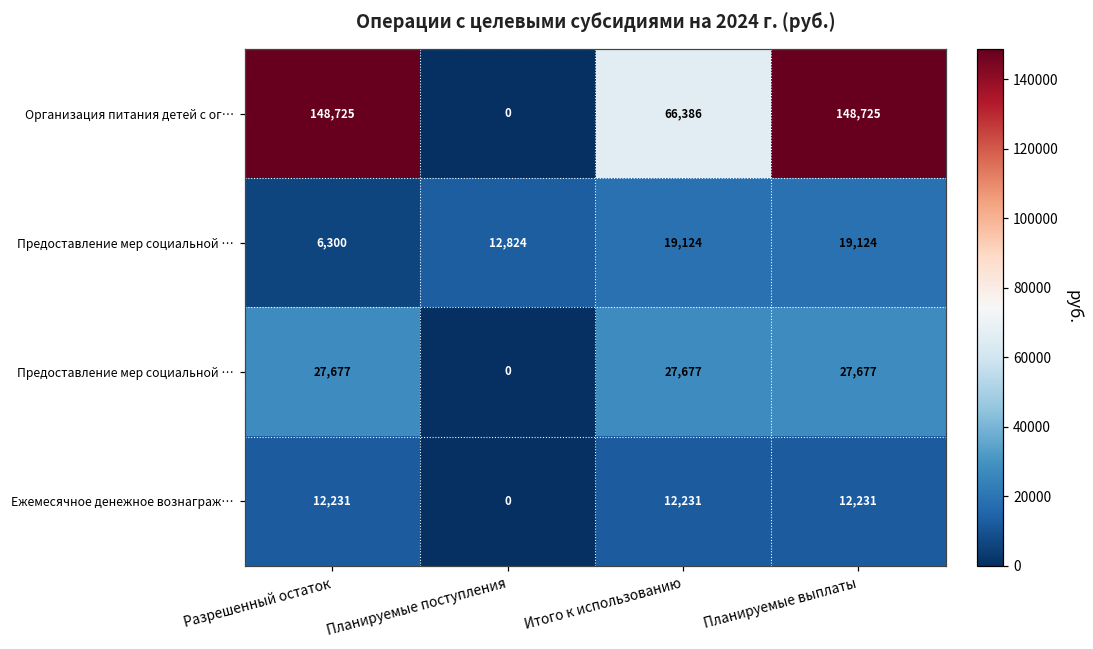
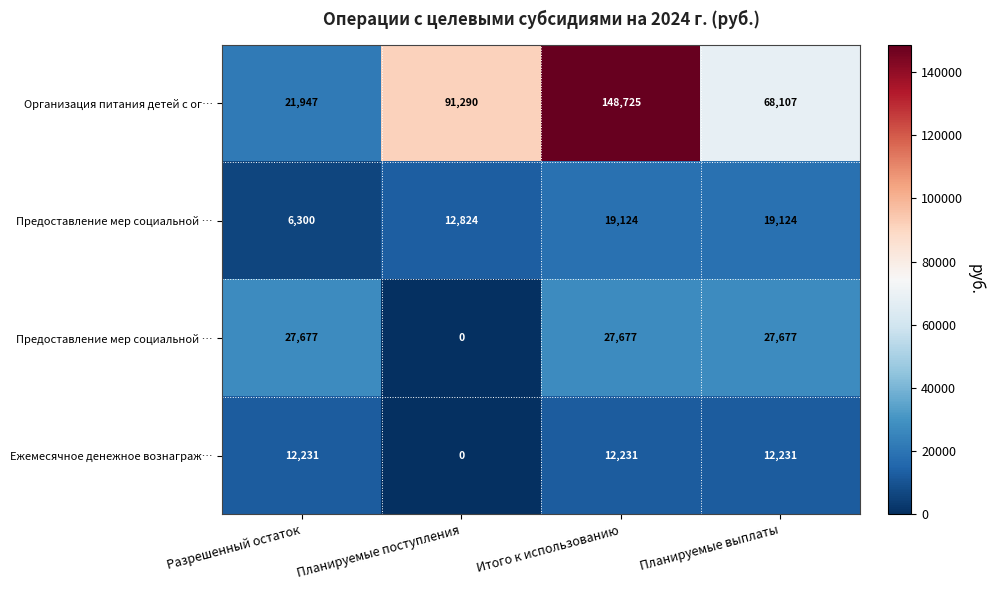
Организация питания детей с ог…, Разрешенный остаток: 148,725 -> 21,947
Организация питания детей с ог…, Планируемые поступления: 0 -> 91,290
Организация питания детей с ог…, Итого к использованию: 66,386 -> 148,725
Организация питания детей с ог…, Планируемые выплаты: 148,725 -> 68,107
